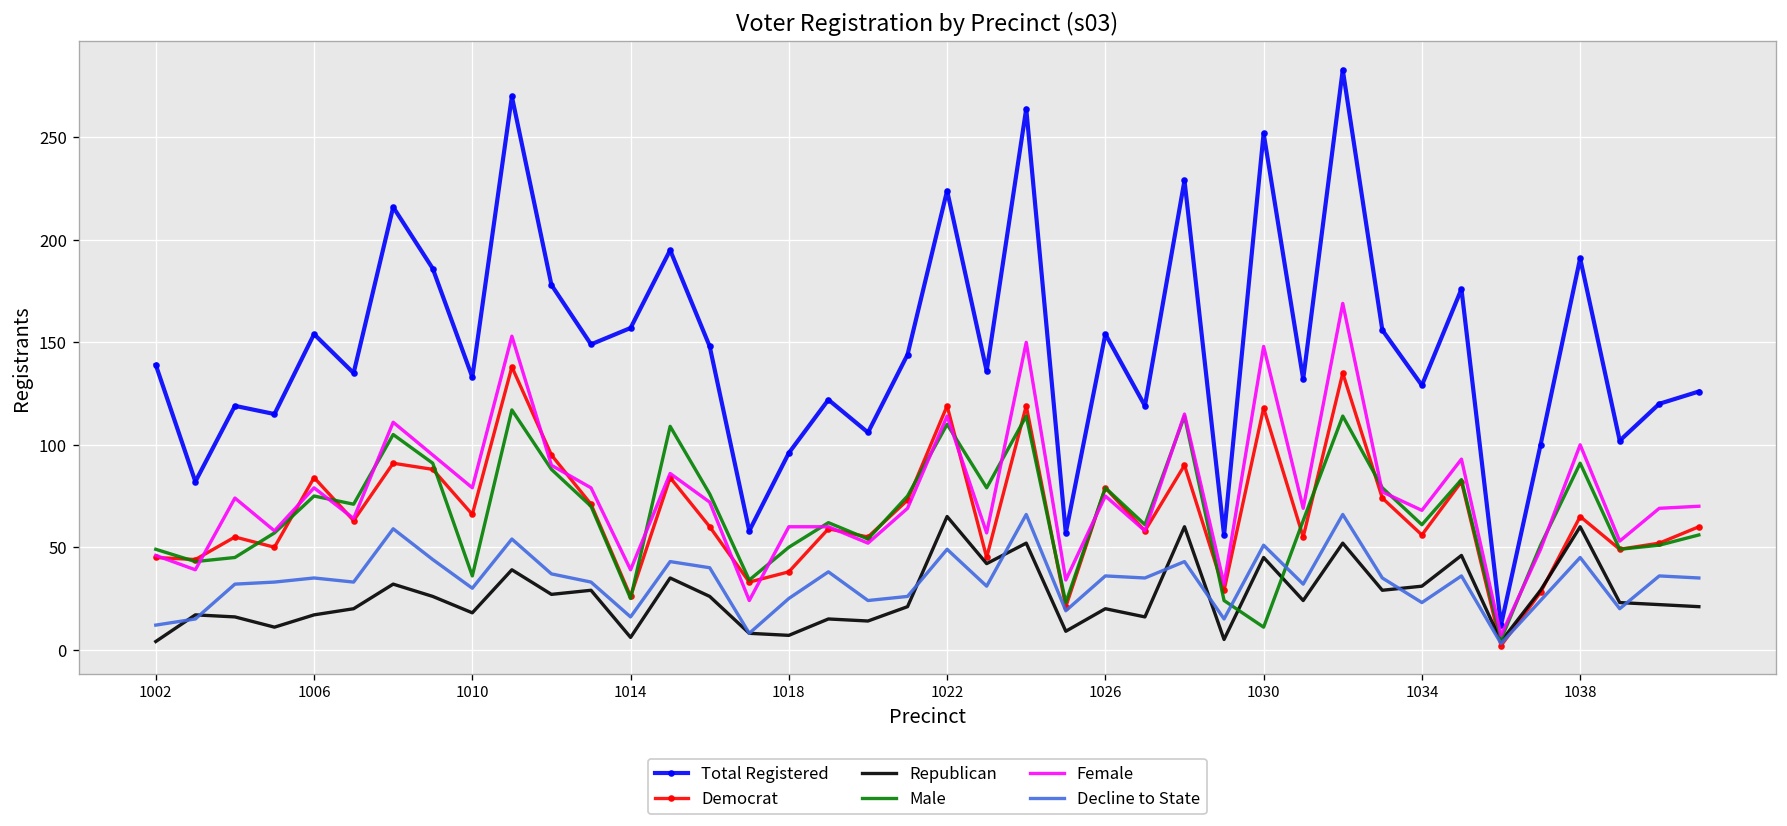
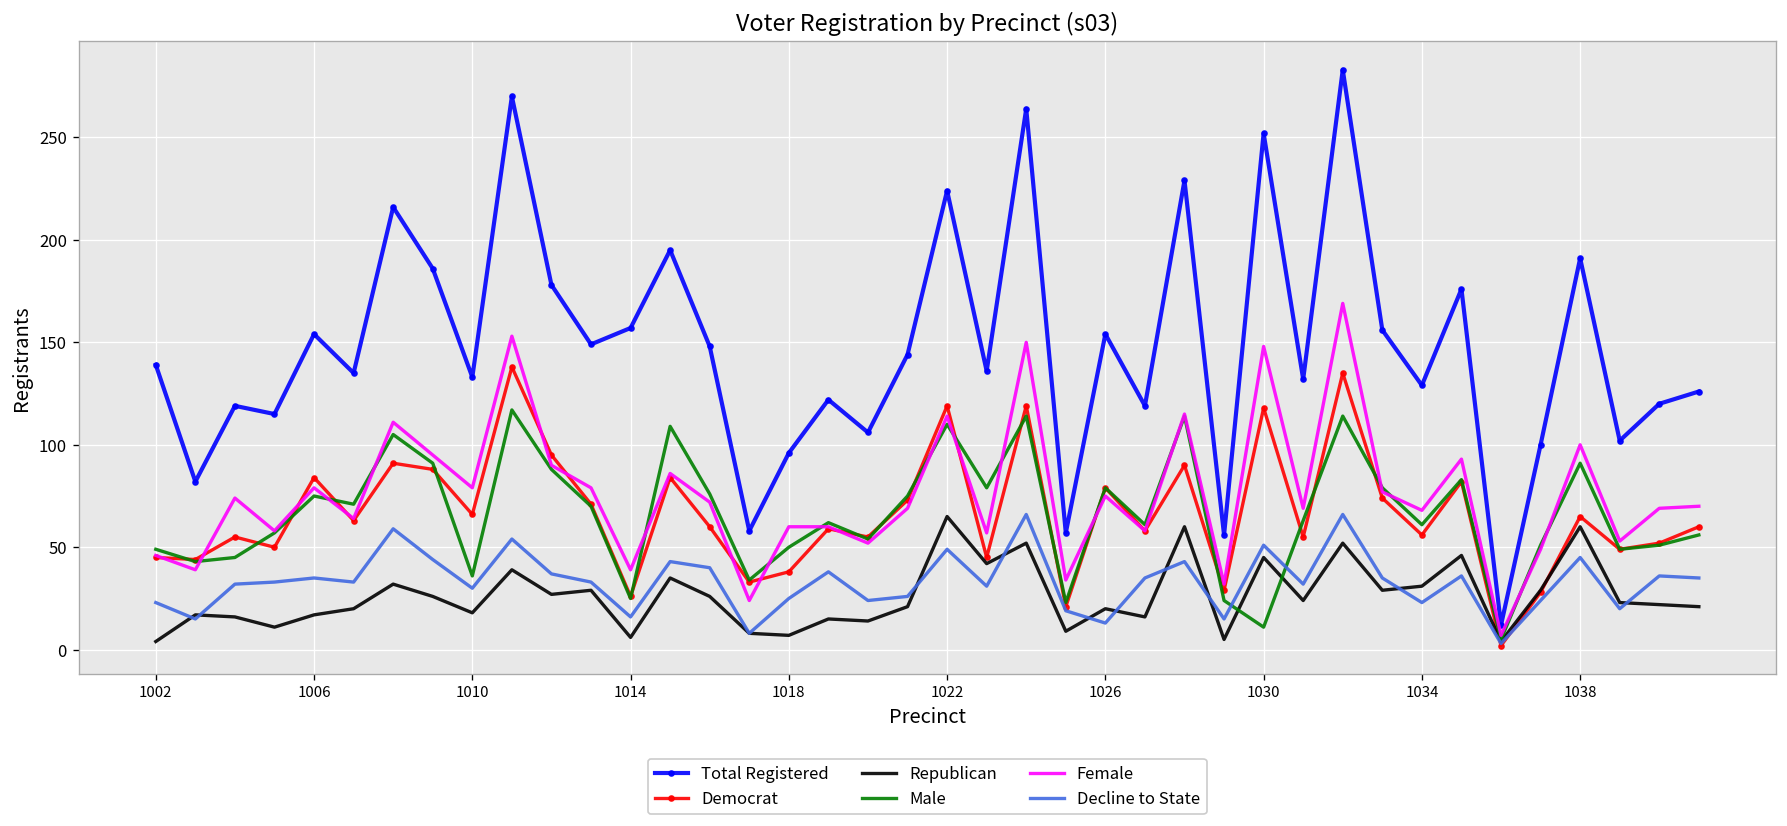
Decline to State, 1002: 12 -> 23
Decline to State, 1026: 36 -> 13
